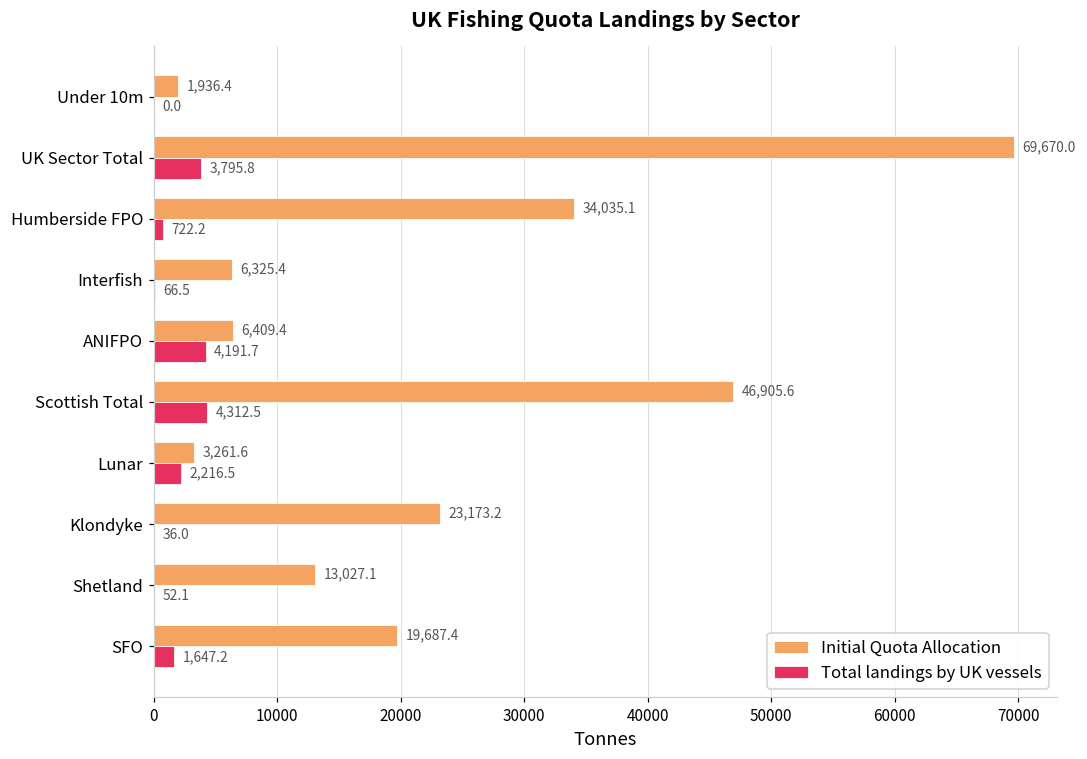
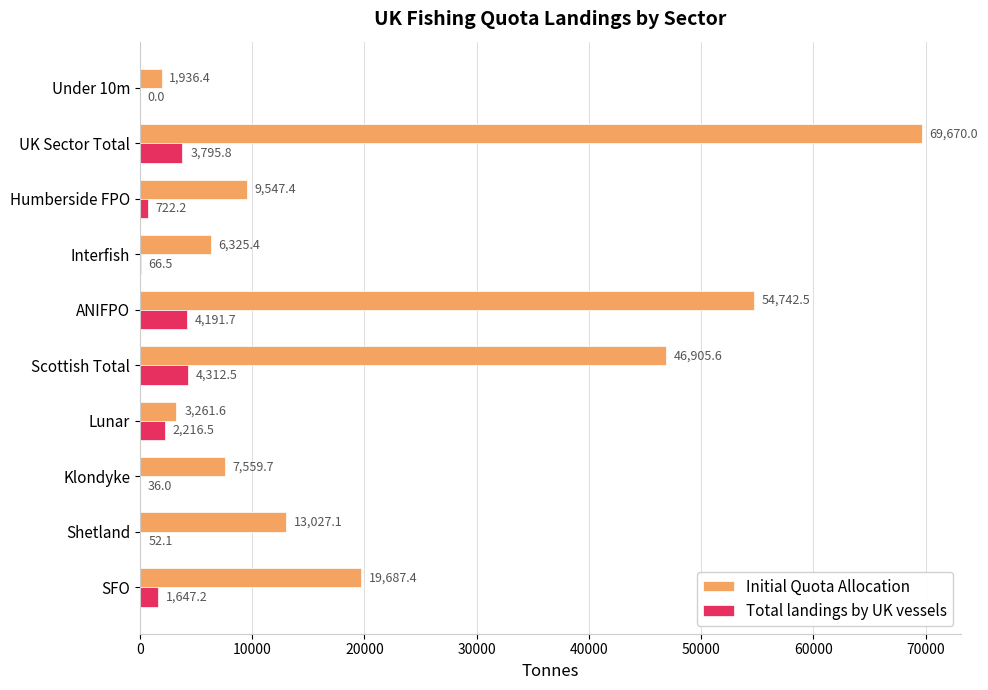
Initial Quota Allocation, Humberside FPO: 34,035.1 -> 9,547.4
Initial Quota Allocation, ANIFPO: 6,409.4 -> 54,742.5
Initial Quota Allocation, Klondyke: 23,173.2 -> 7,559.7
